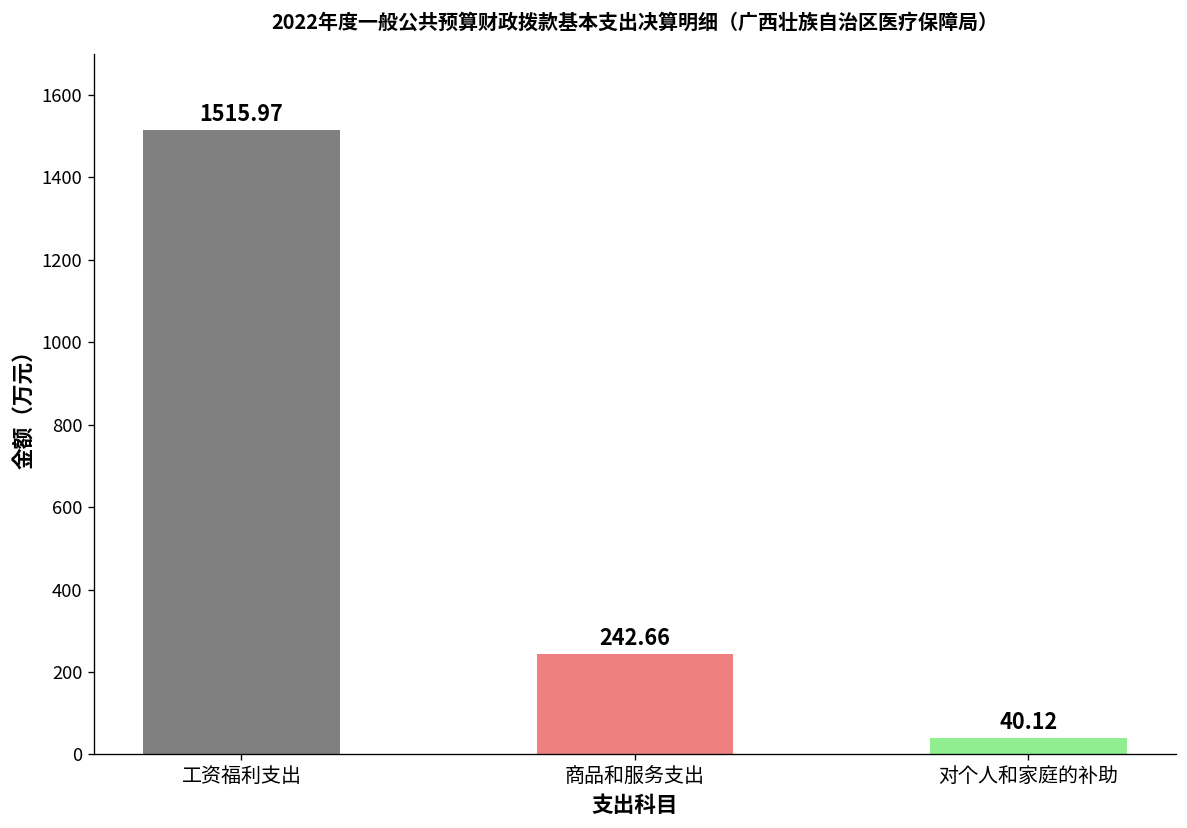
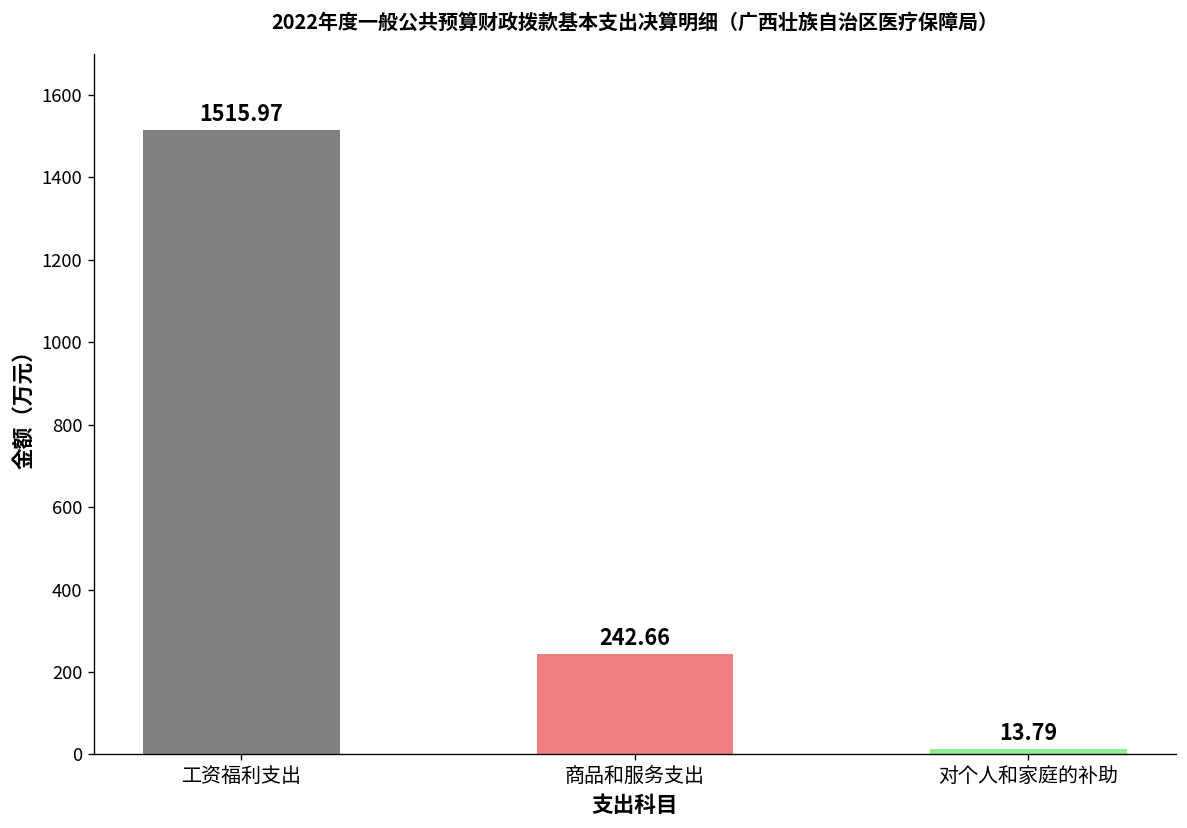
对个人和家庭的补助: 40.12 -> 13.79
